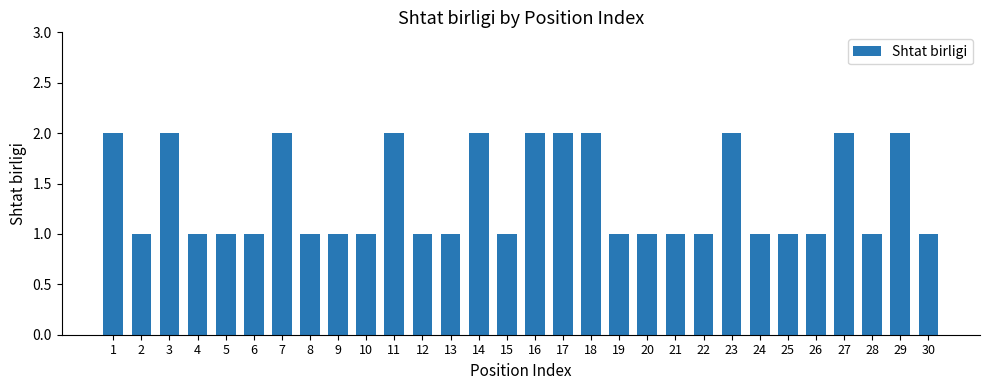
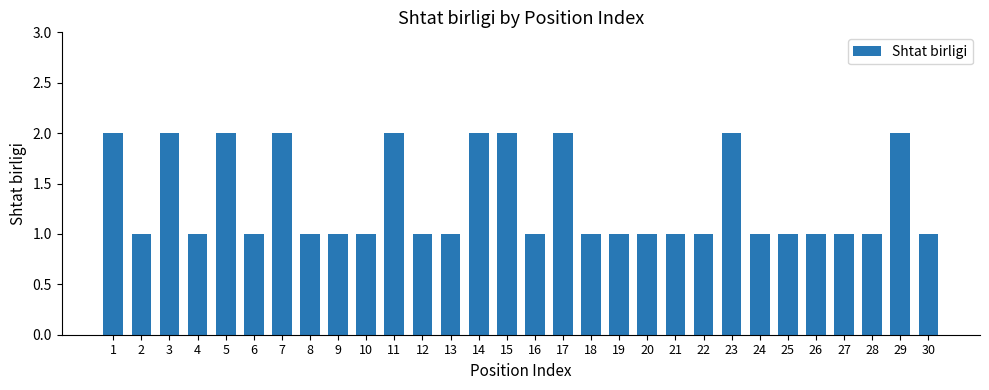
5: 1 -> 2
15: 1 -> 2
16: 2 -> 1
18: 2 -> 1
27: 2 -> 1
